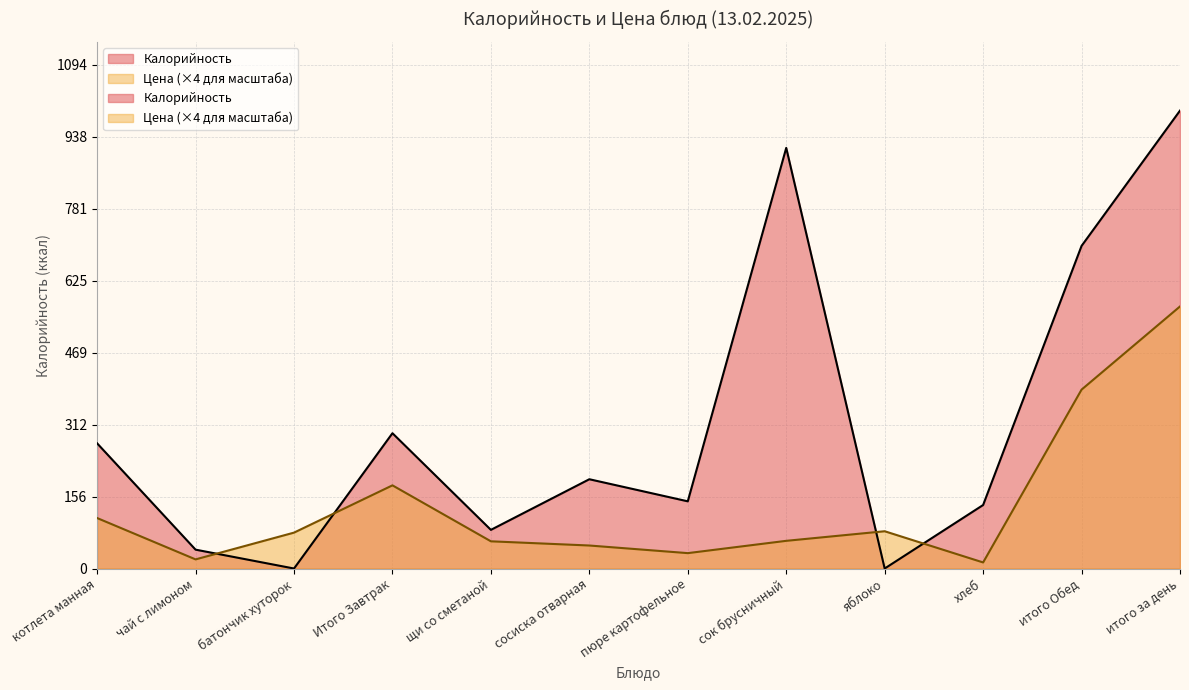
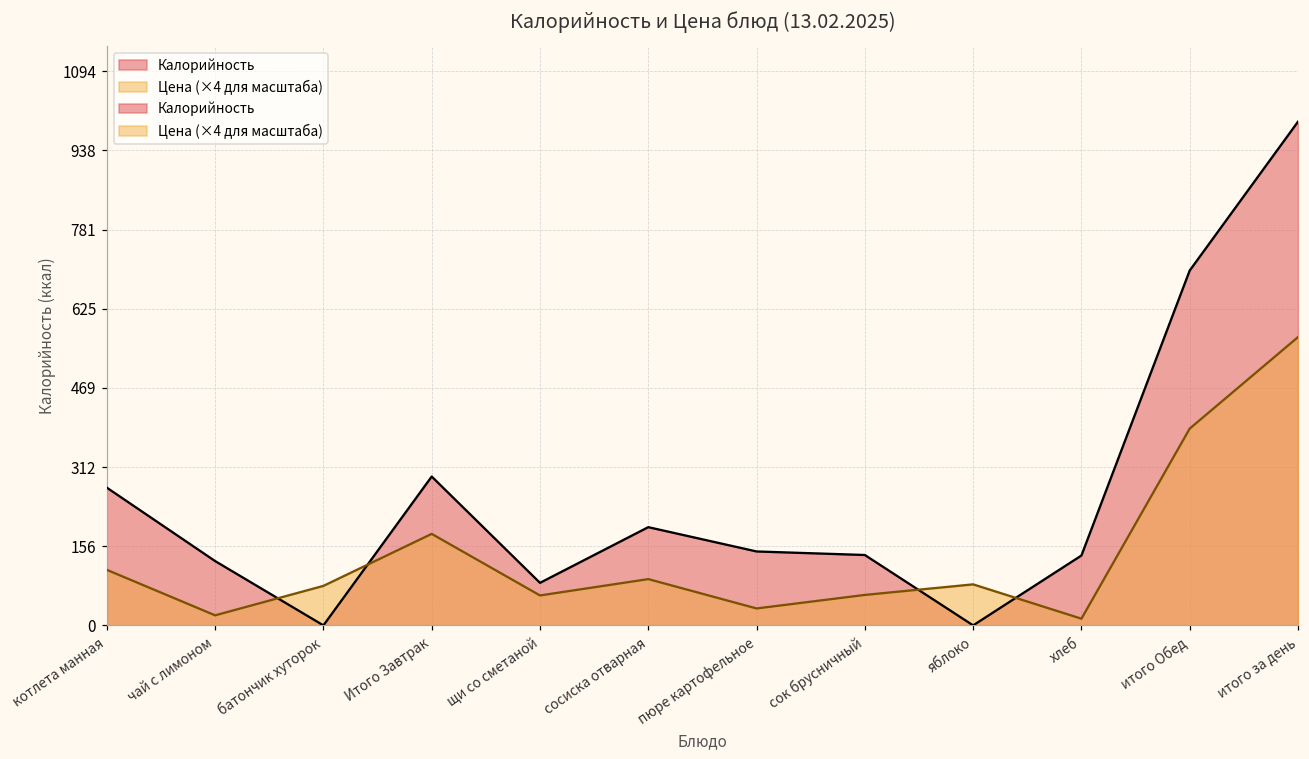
Калорийность, чай с лимоном: 40 -> 130
Цена (×4 для масштаба), сосиска отварная: 50 -> 90
Калорийность, сок брусничный: 910 -> 140
